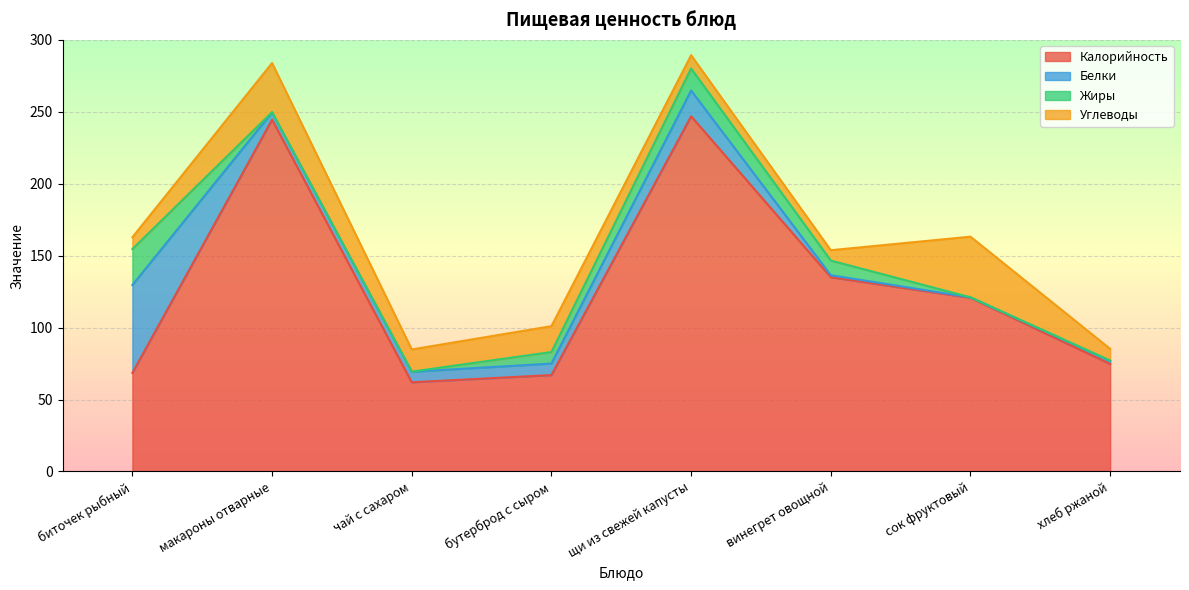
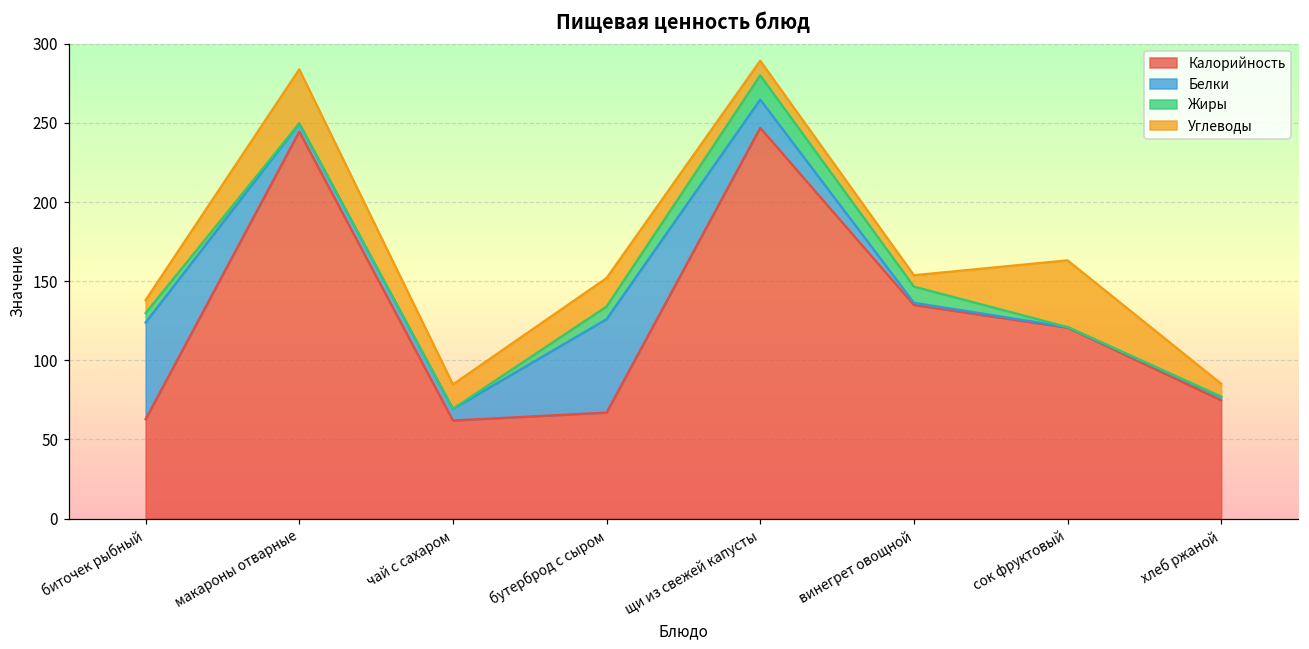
Калорийность, биточек рыбный: 69 -> 63
Жиры, биточек рыбный: 25 -> 6
Белки, бутерброд с сыром: 8 -> 59
